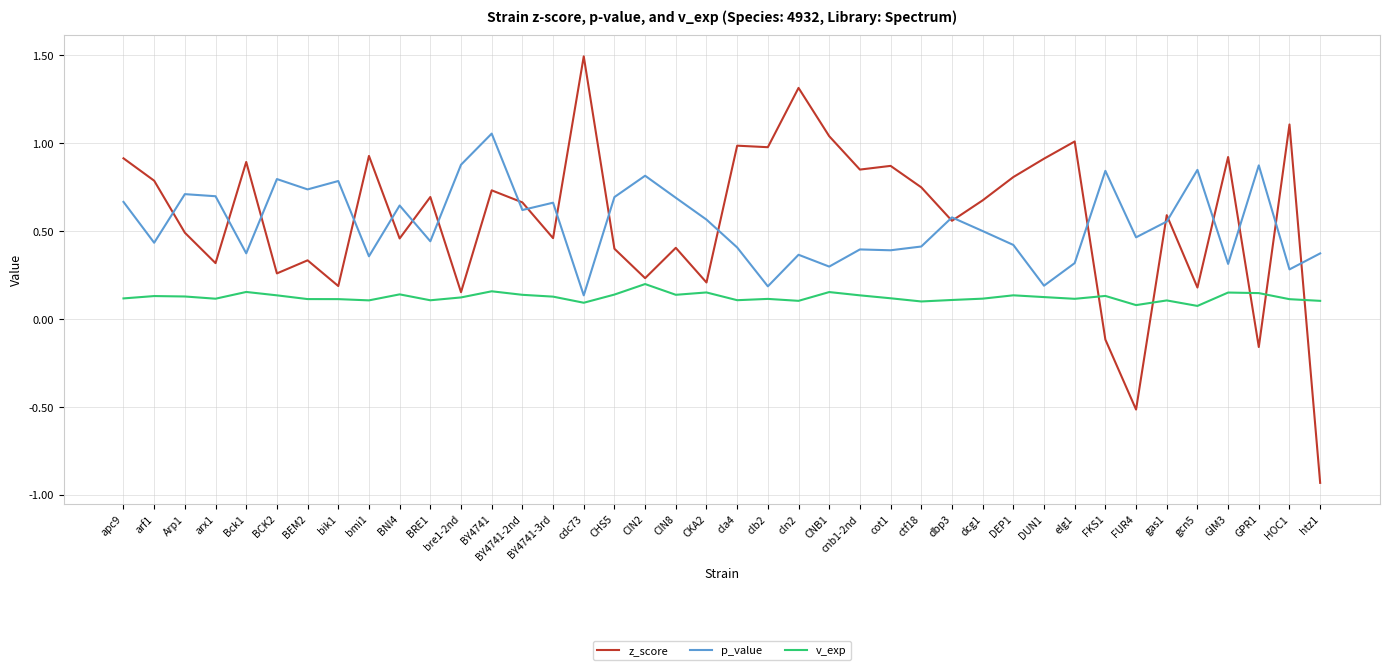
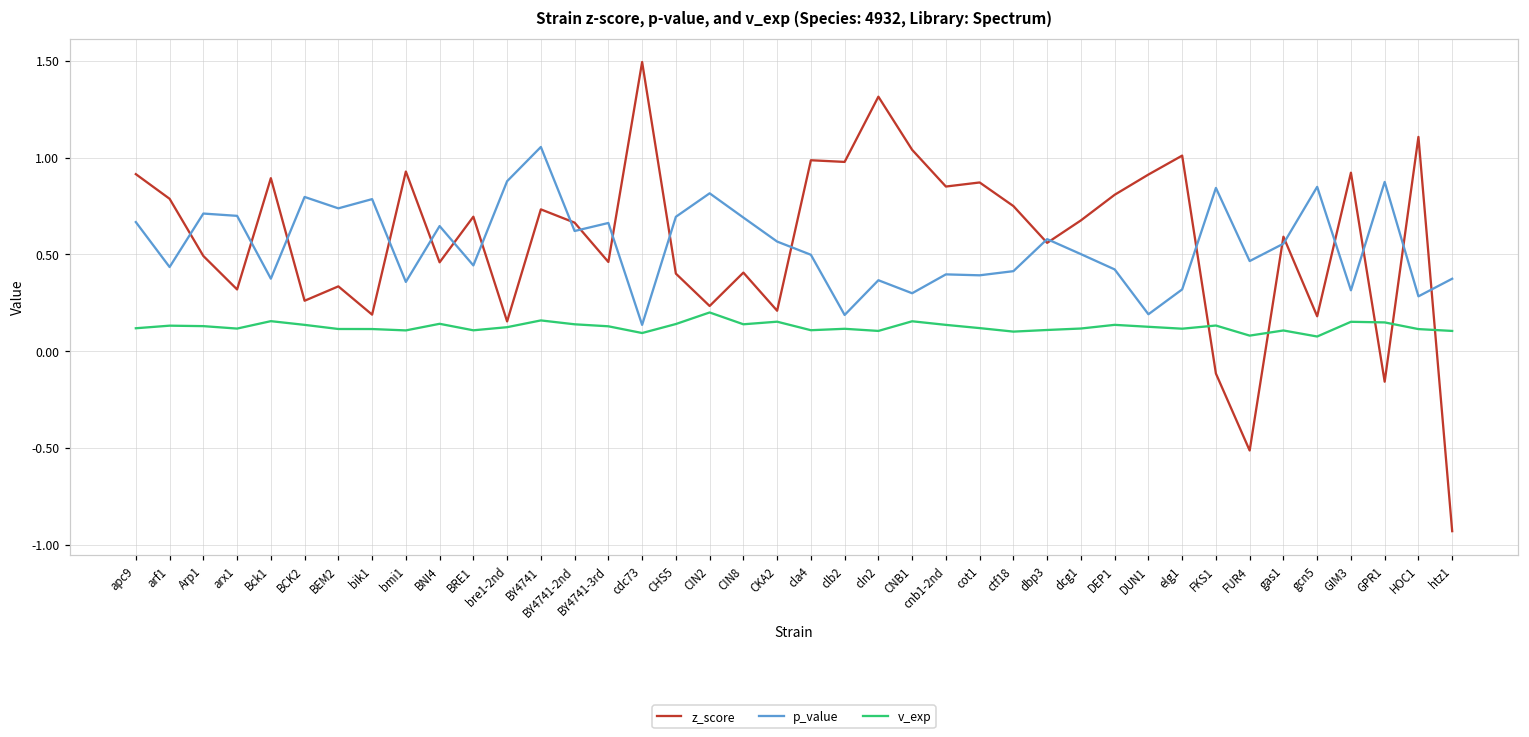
p_value, cla4: 0.41 -> 0.50
